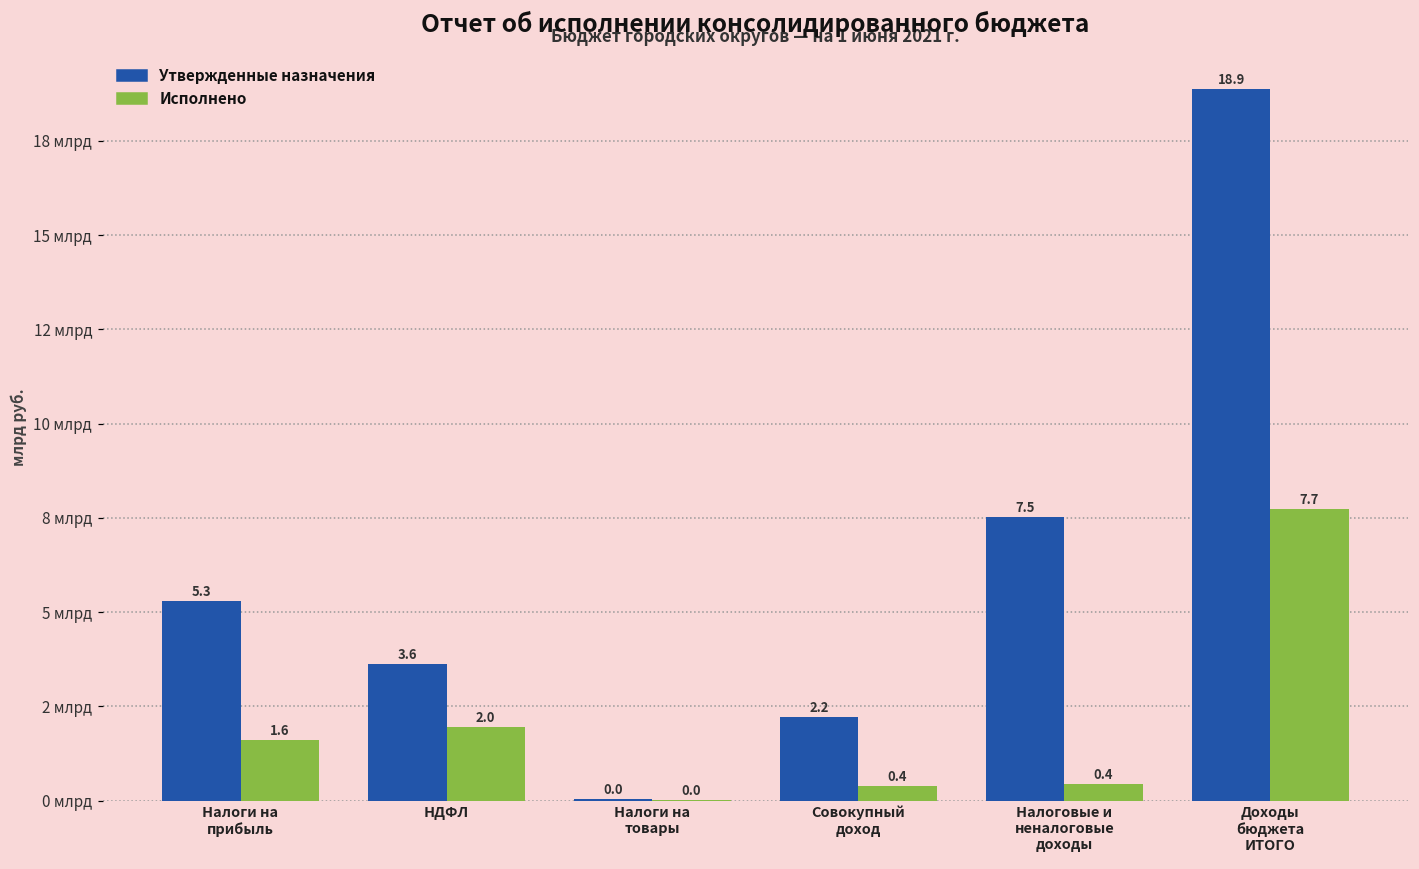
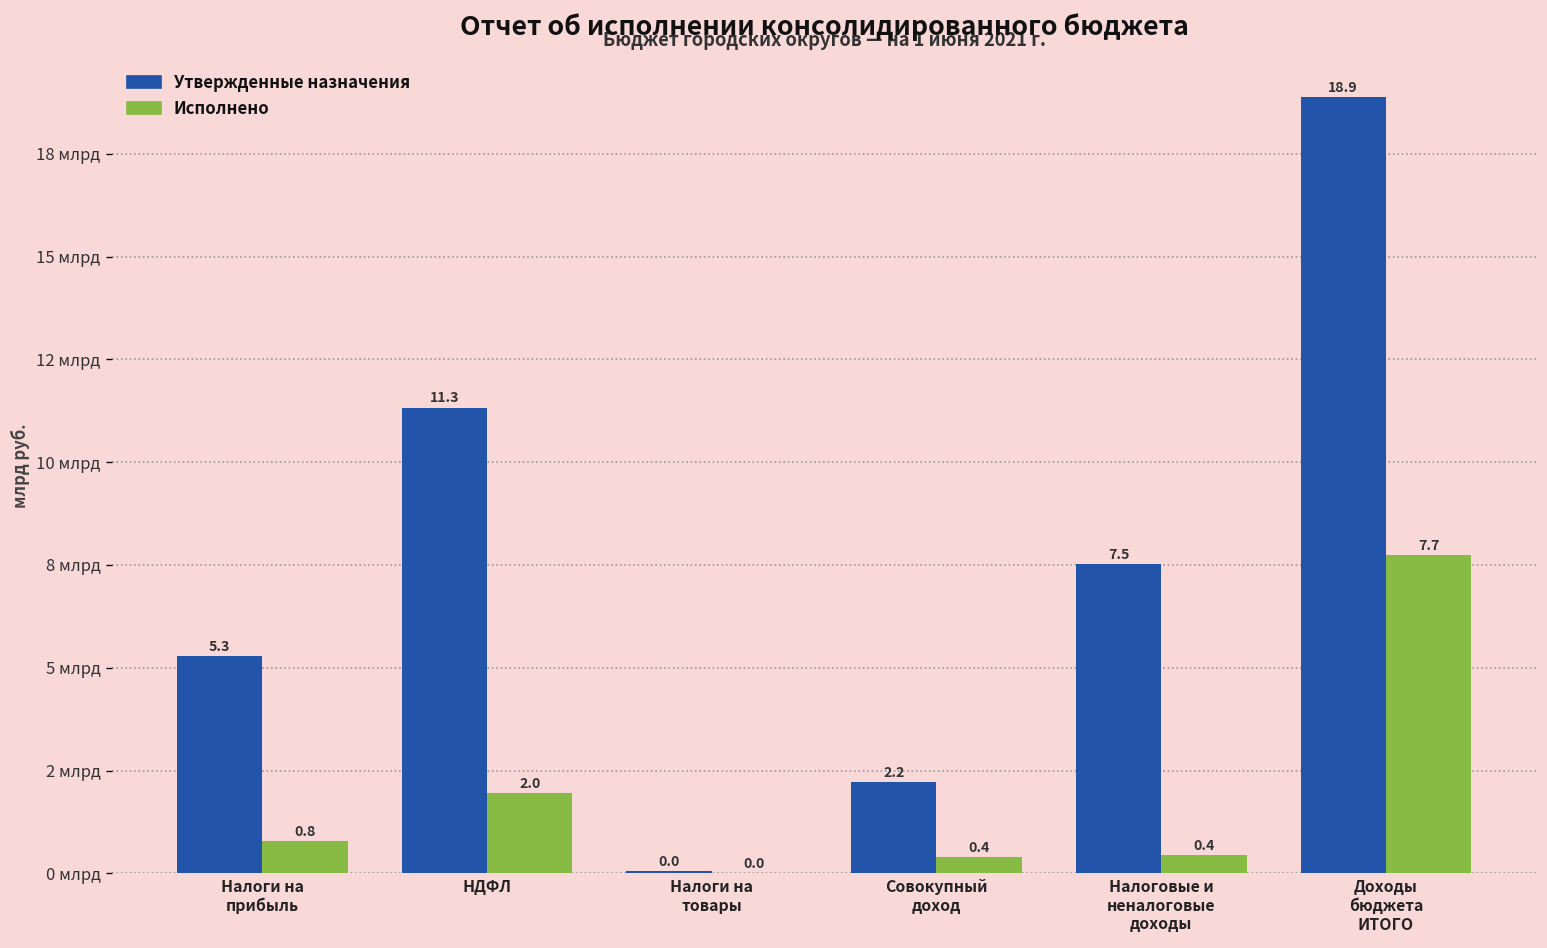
Исполнено, Налоги на прибыль: 1.6 -> 0.8
Утвержденные назначения, НДФЛ: 3.6 -> 11.3
